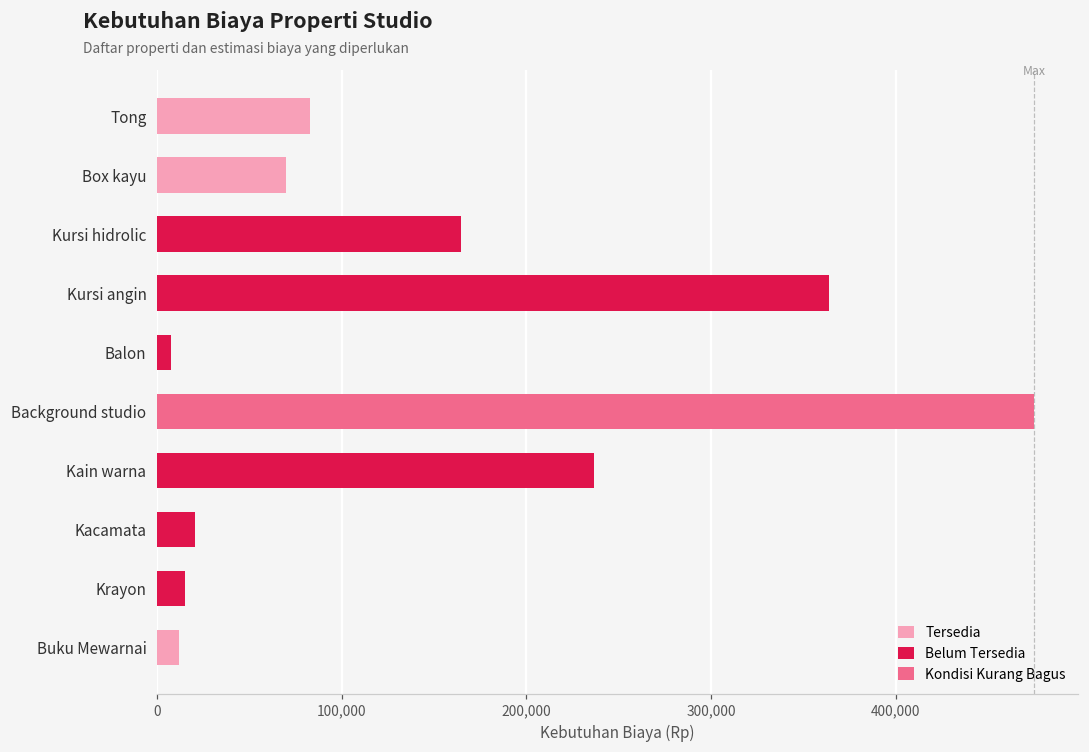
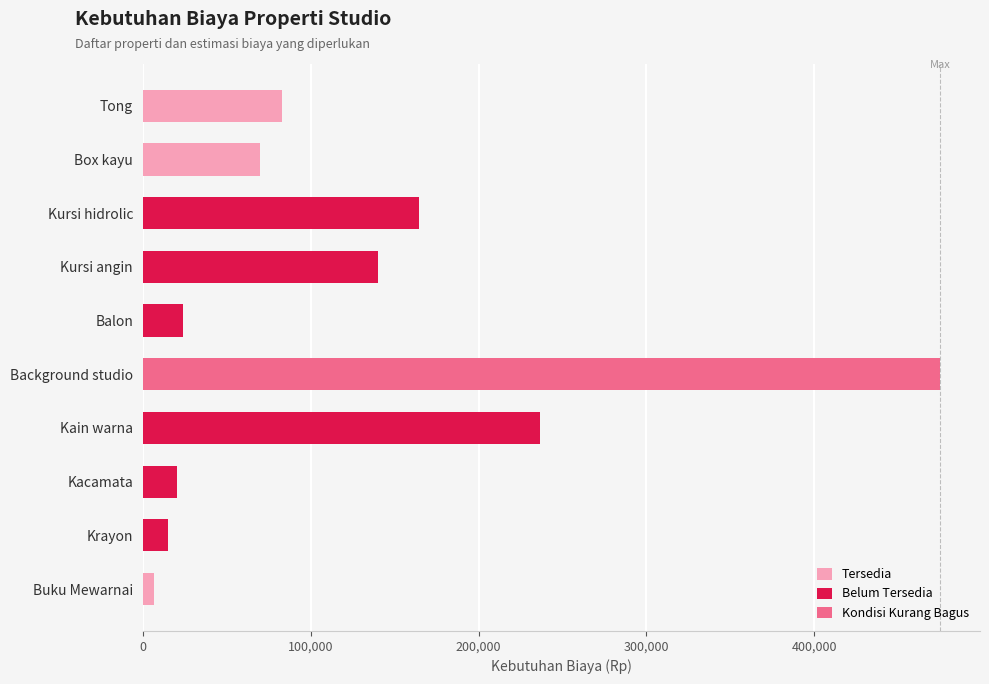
Belum Tersedia, Kursi angin: 364,000 -> 140,000
Belum Tersedia, Balon: 8,000 -> 24,000
Tersedia, Buku Mewarnai: 12,000 -> 6,000
